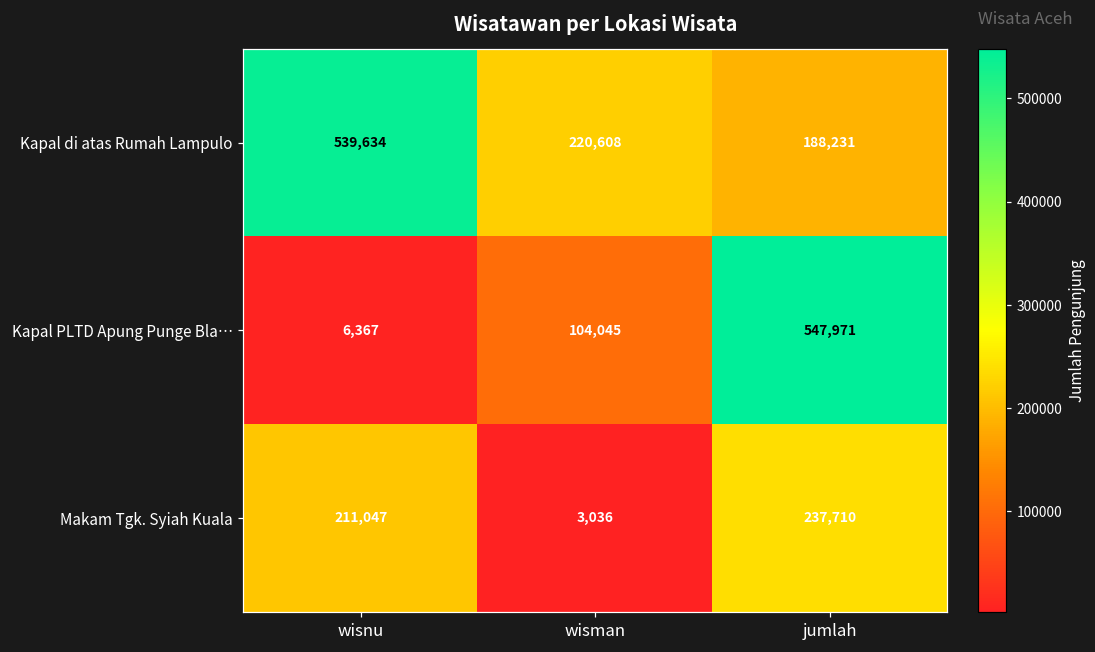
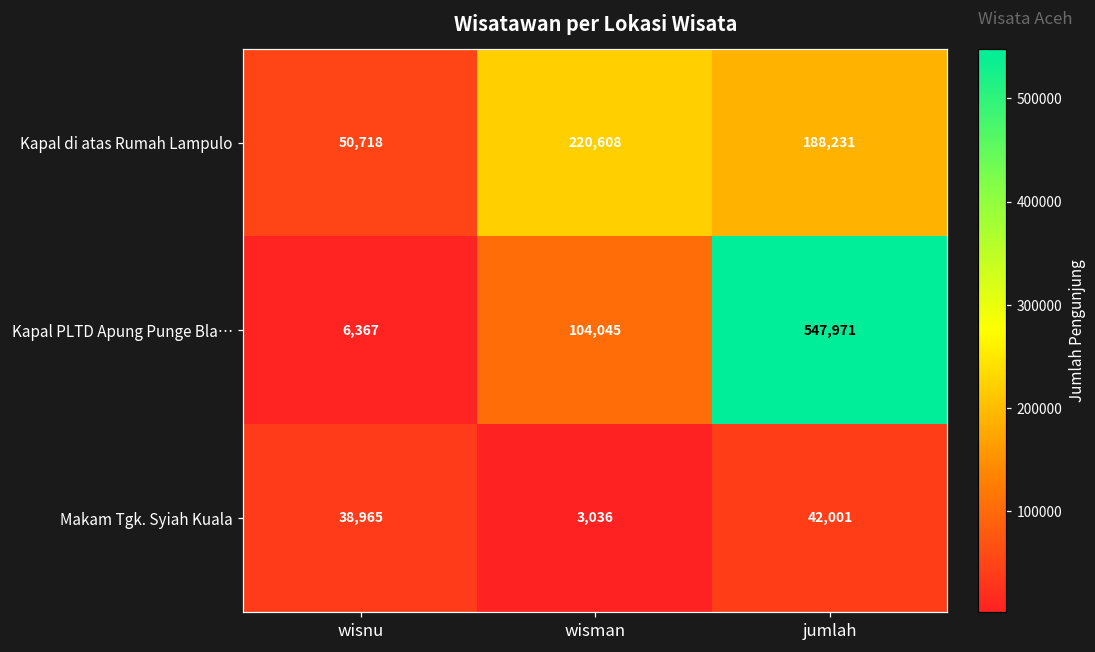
Kapal di atas Rumah Lampulo, wisnu: 539,634 -> 50,718
Makam Tgk. Syiah Kuala, wisnu: 211,047 -> 38,965
Makam Tgk. Syiah Kuala, jumlah: 237,710 -> 42,001
